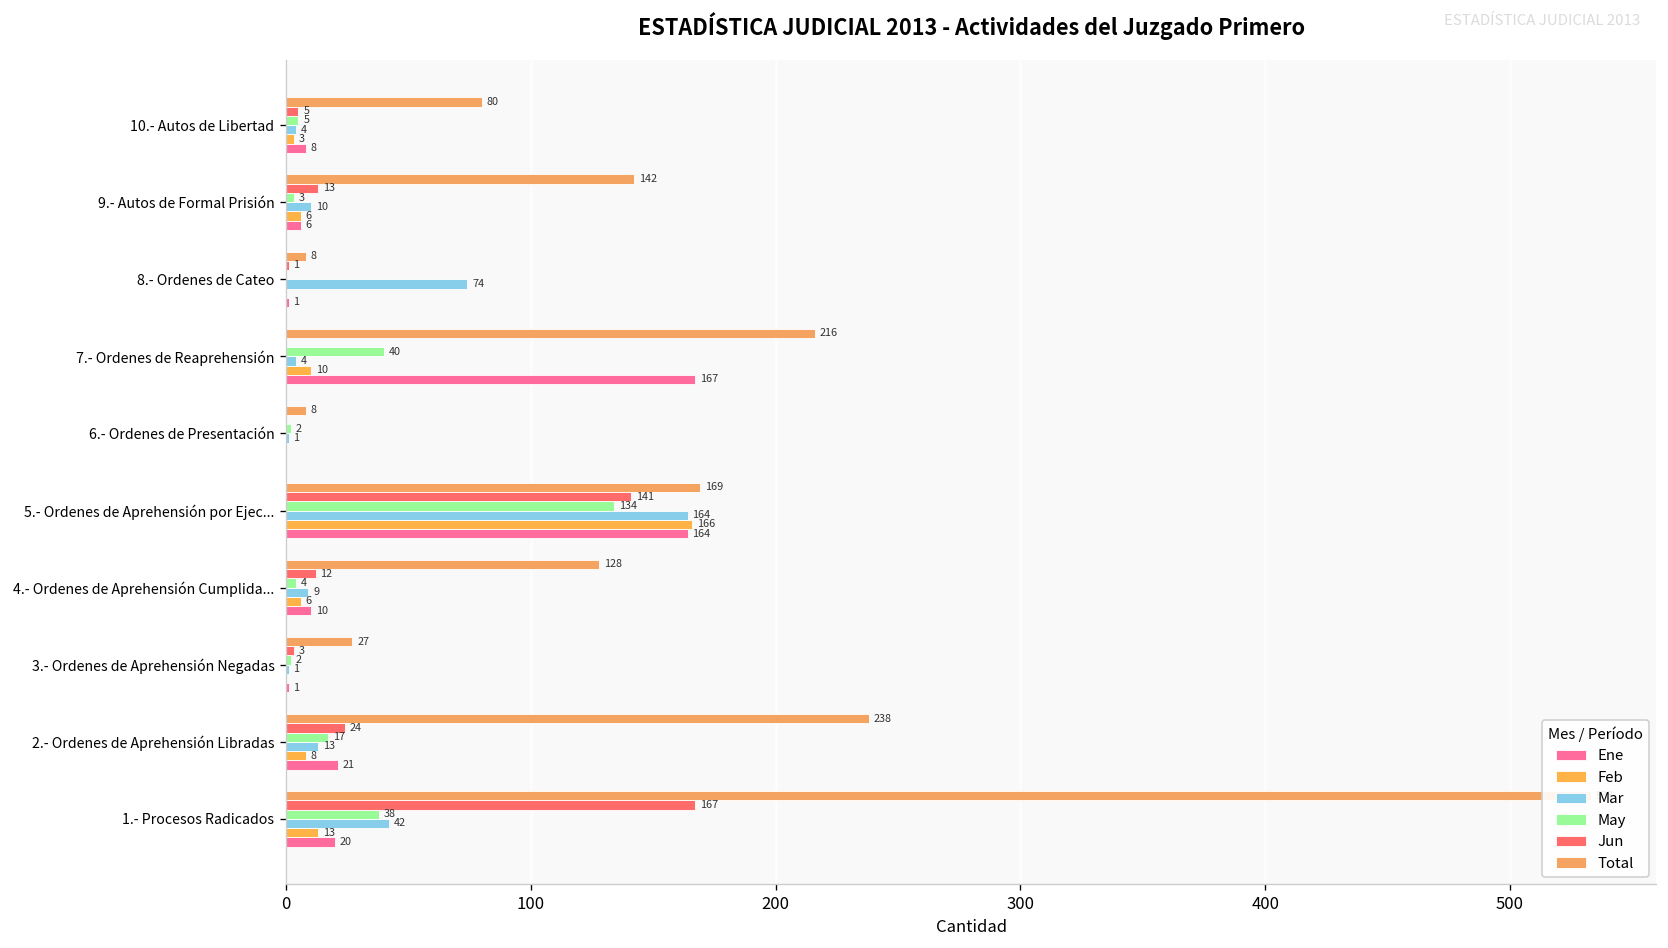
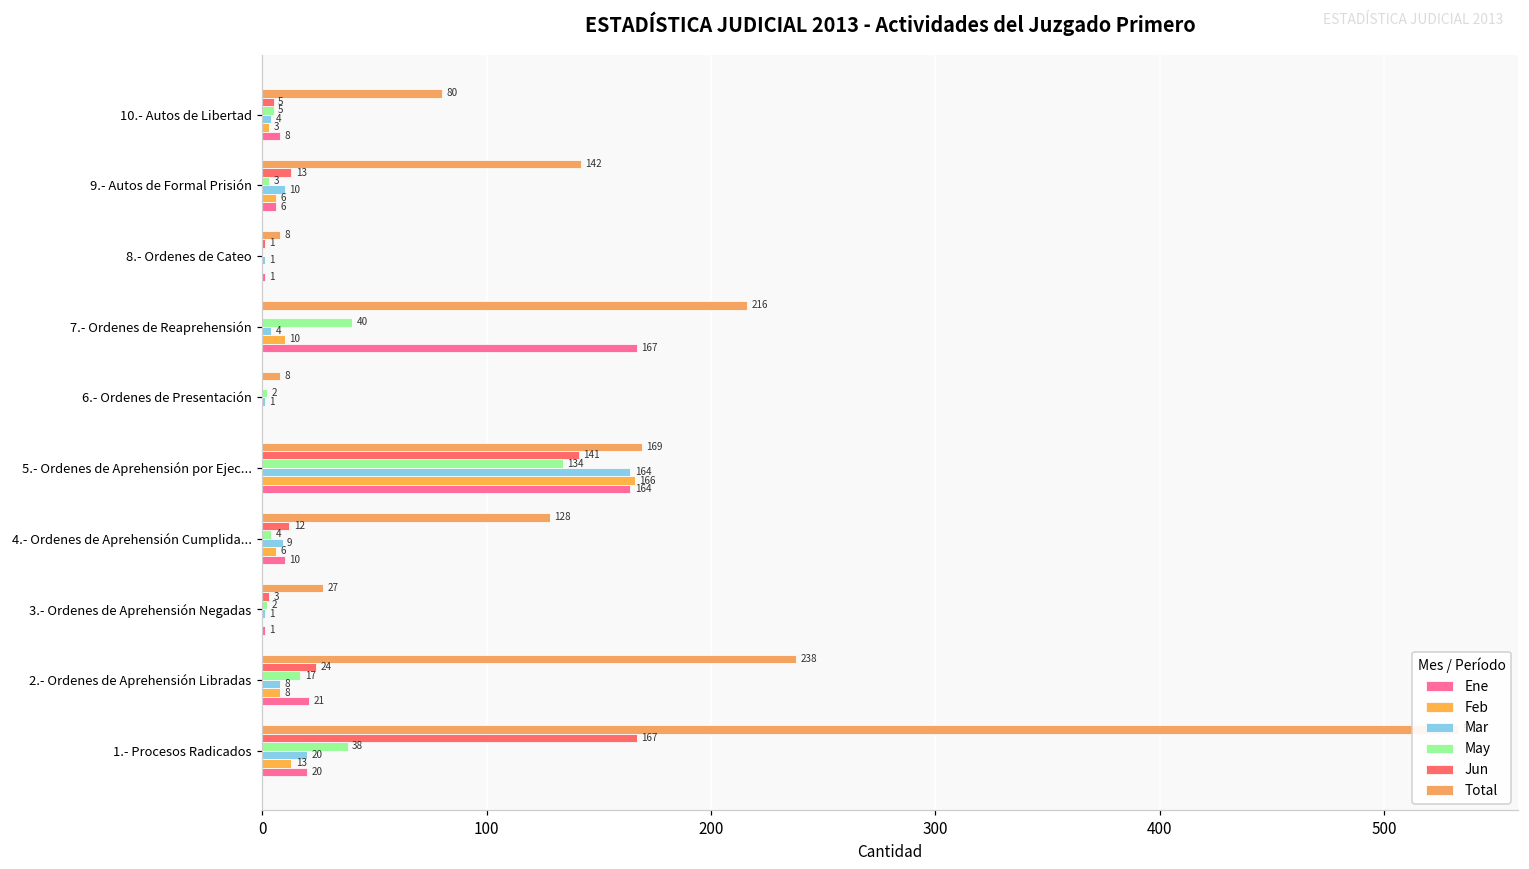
Mar, 8.- Ordenes de Cateo: 74 -> 1
Mar, 2.- Ordenes de Aprehensión Libradas: 13 -> 8
Mar, 1.- Procesos Radicados: 42 -> 20
